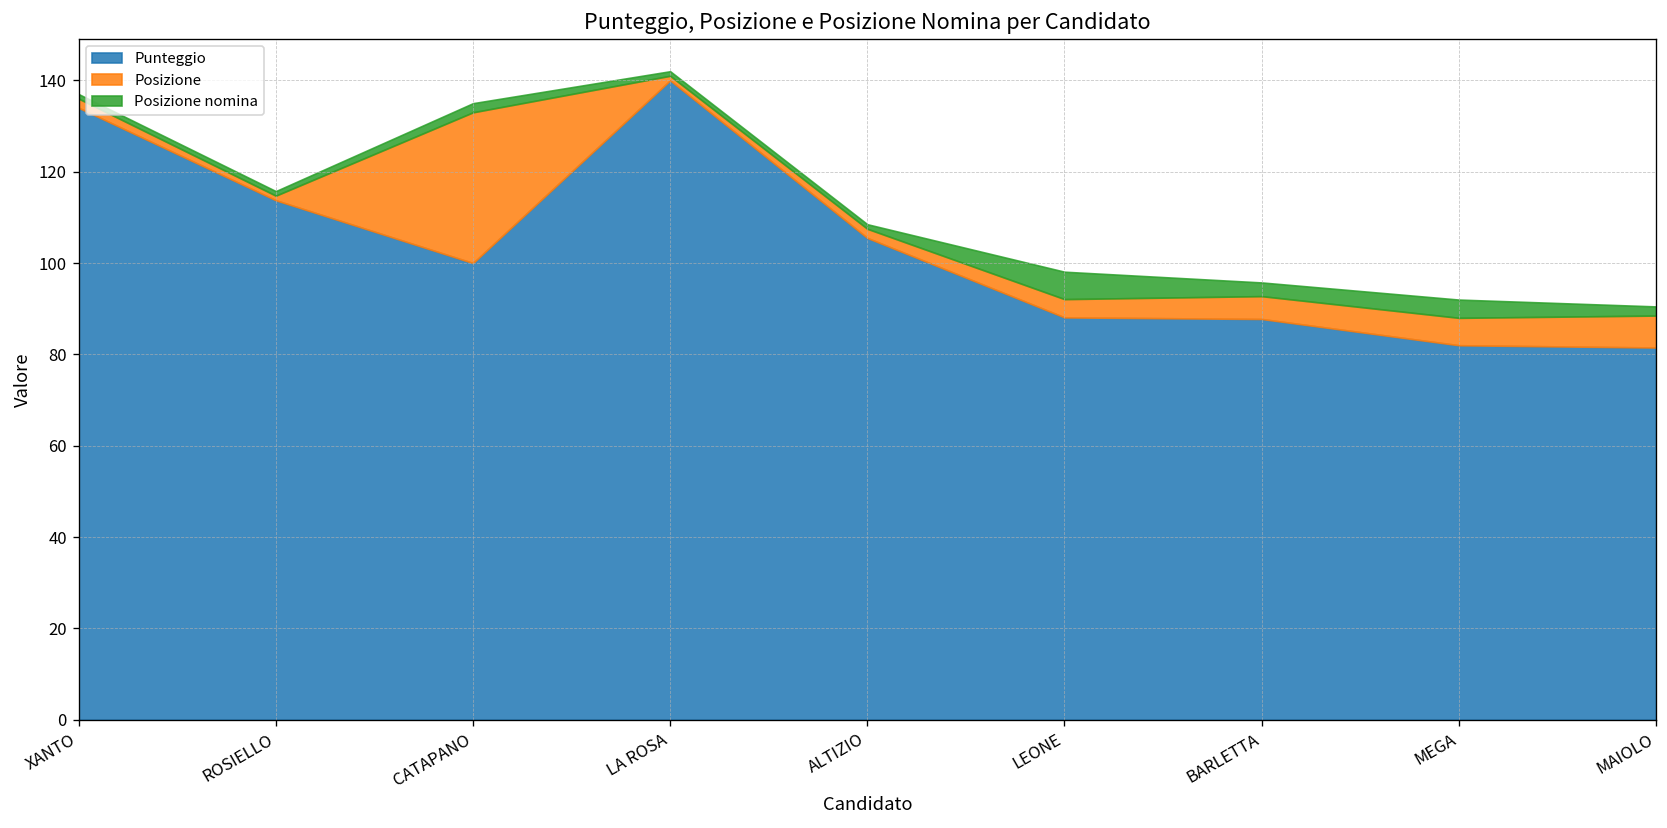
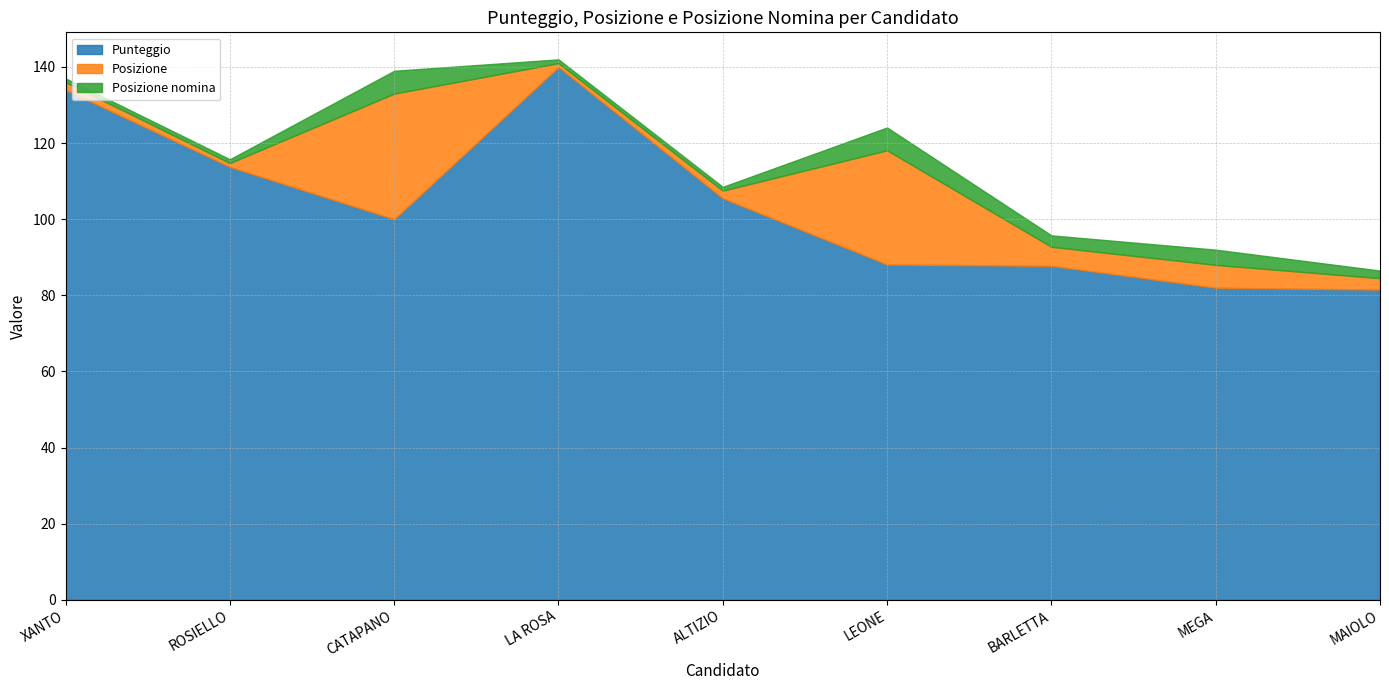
Posizione nomina, CATAPANO: 2 -> 6
Posizione, LEONE: 4 -> 30
Posizione, MAIOLO: 7 -> 3
